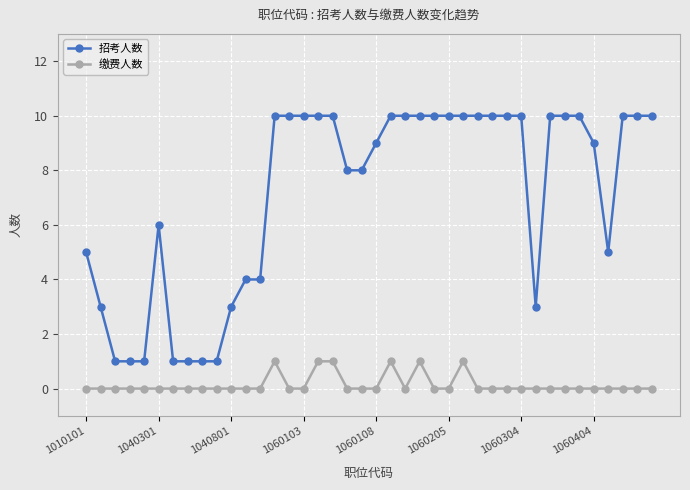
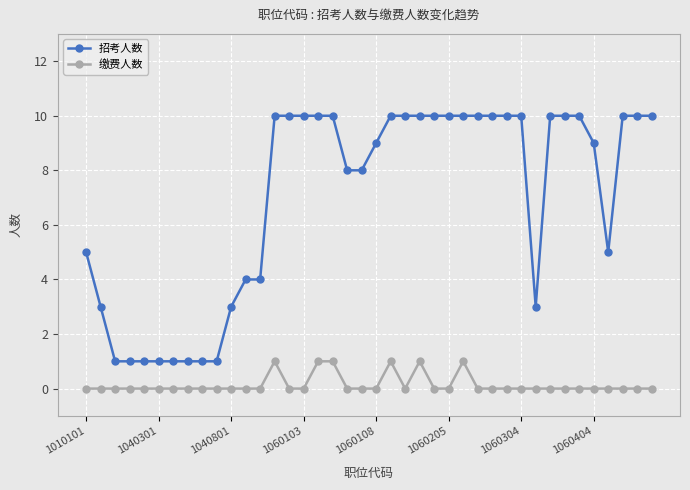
招考人数, 1040301: 6 -> 1
